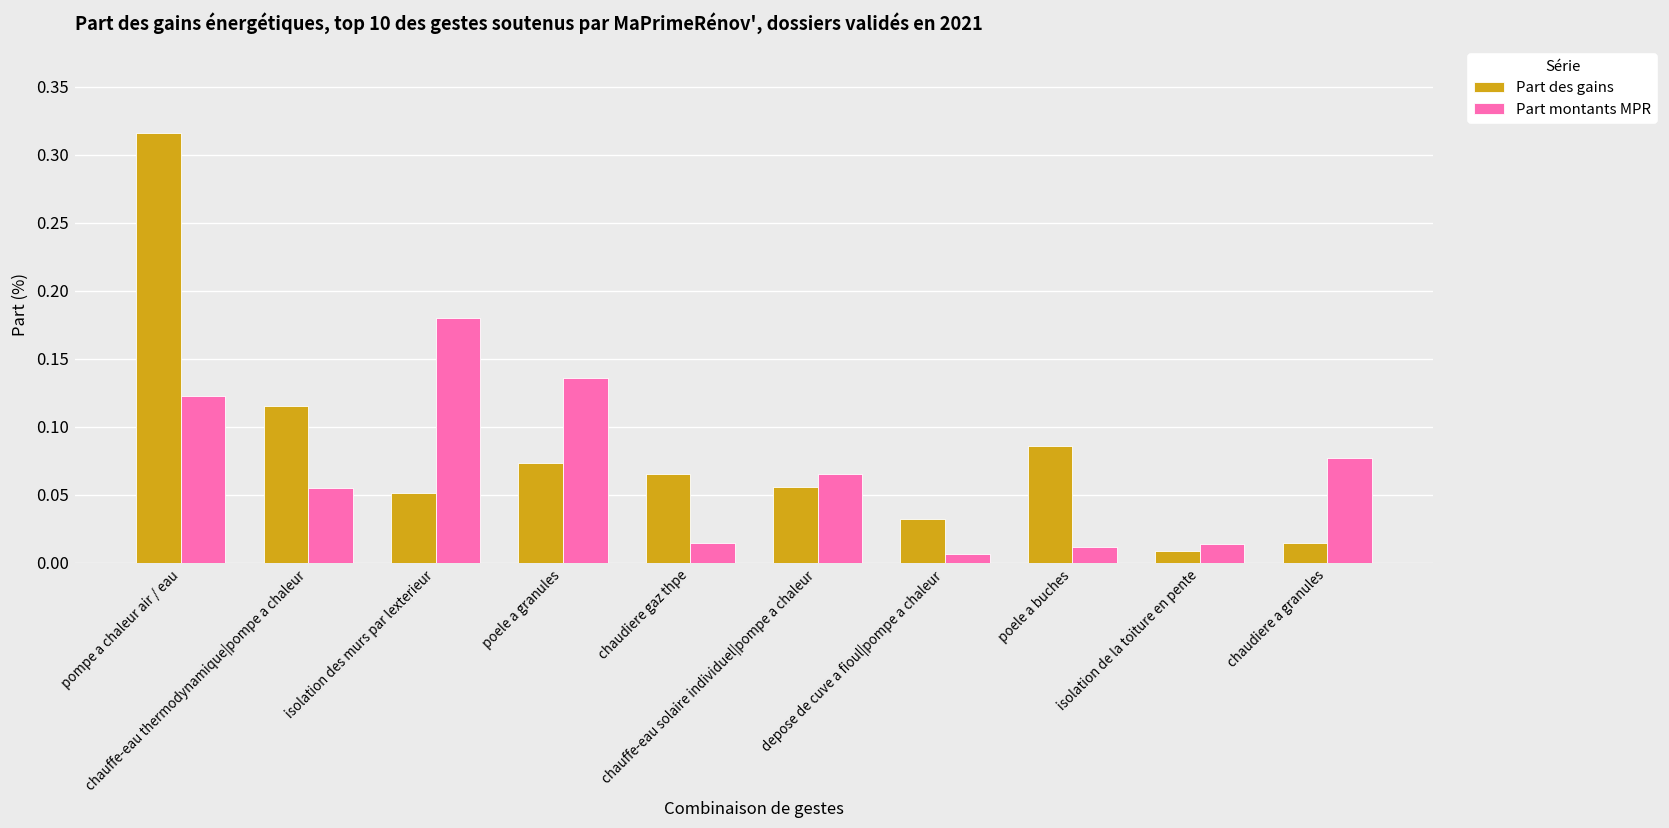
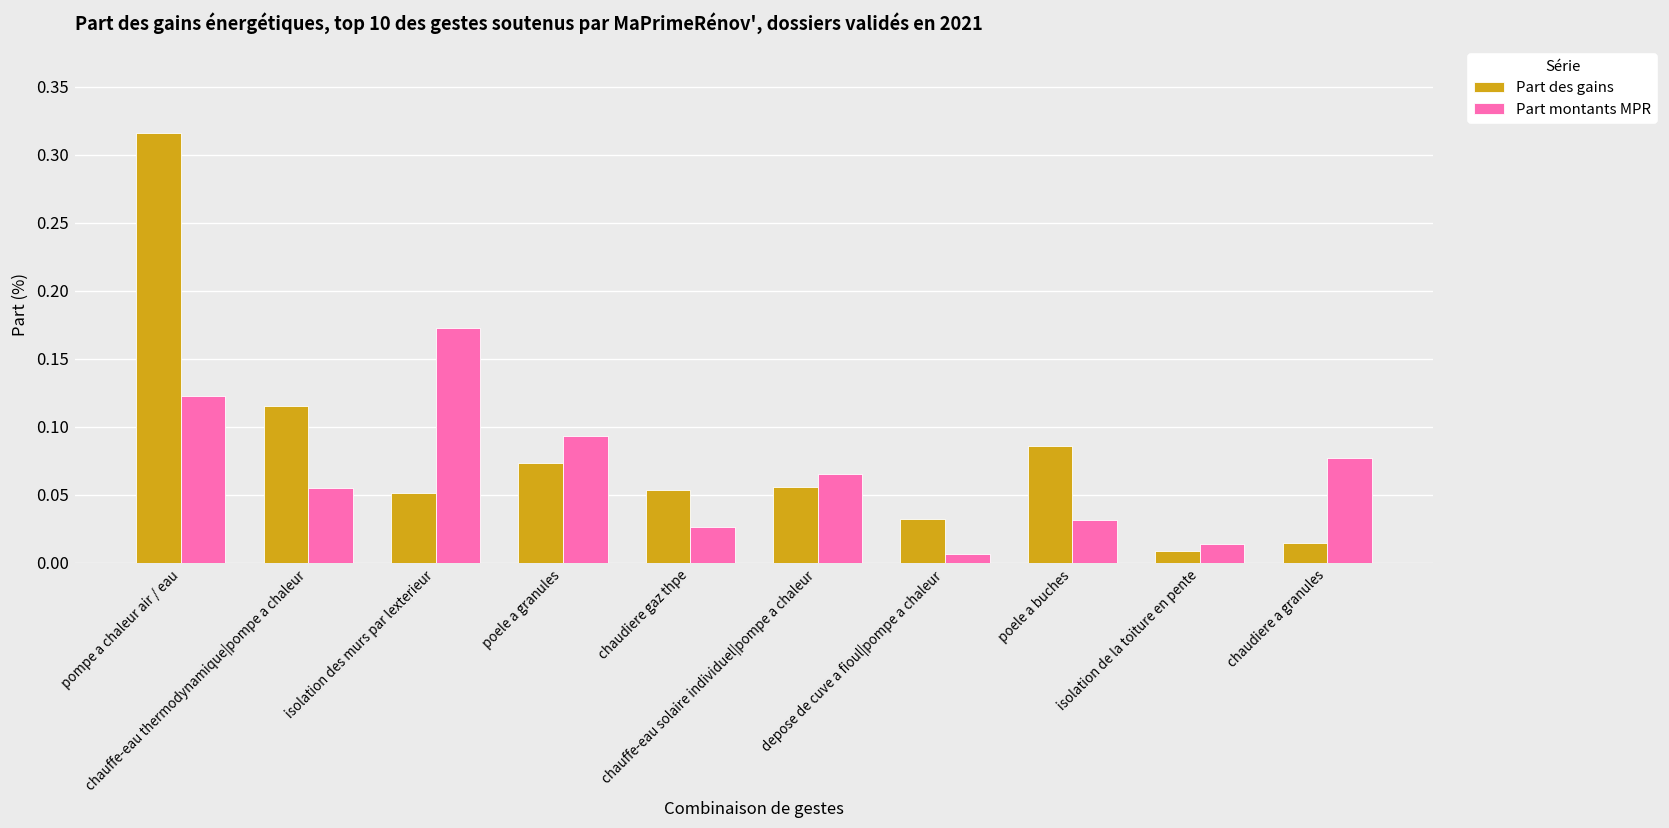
Part montants MPR, isolation des murs par lexterieur: 0.180 -> 0.173
Part montants MPR, poele a granules: 0.136 -> 0.093
Part des gains, chaudiere gaz thpe: 0.065 -> 0.054
Part montants MPR, chaudiere gaz thpe: 0.015 -> 0.026
Part montants MPR, poele a buches: 0.012 -> 0.032
